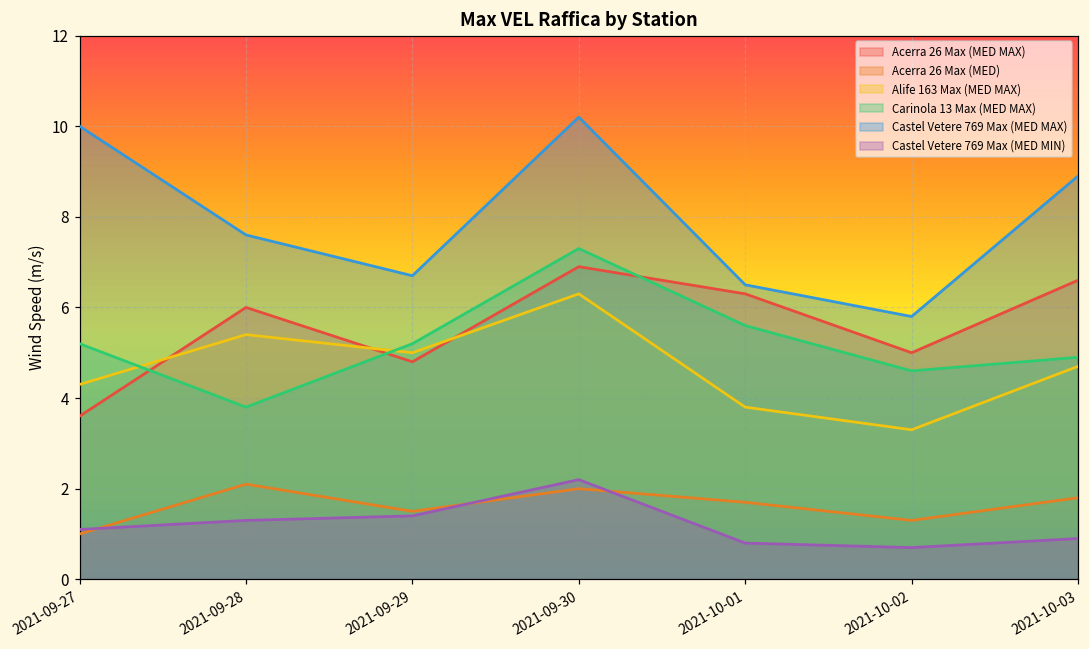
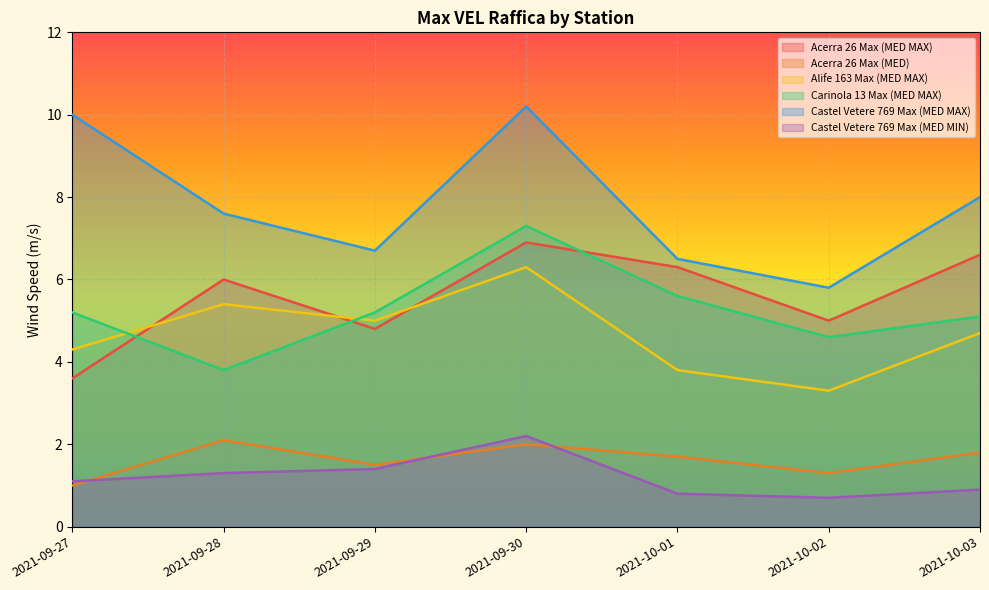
Carinola 13 Max (MED MAX), 2021-10-03: 4.9 -> 5.1
Castel Vetere 769 Max (MED MAX), 2021-10-03: 8.9 -> 8.0
